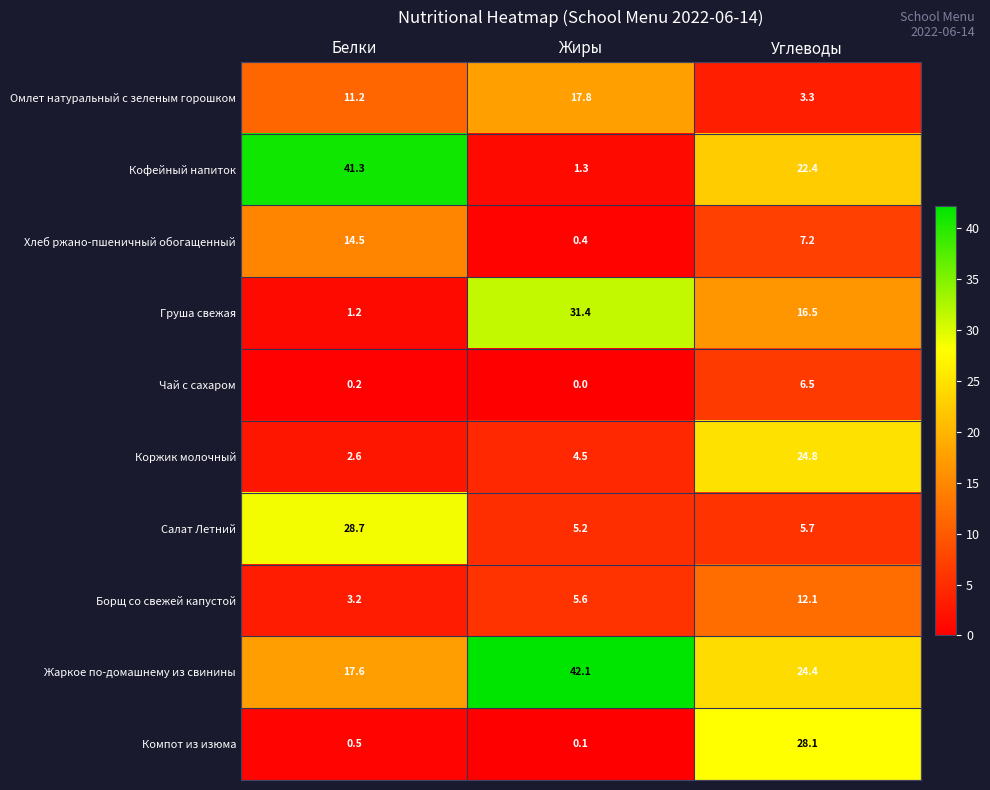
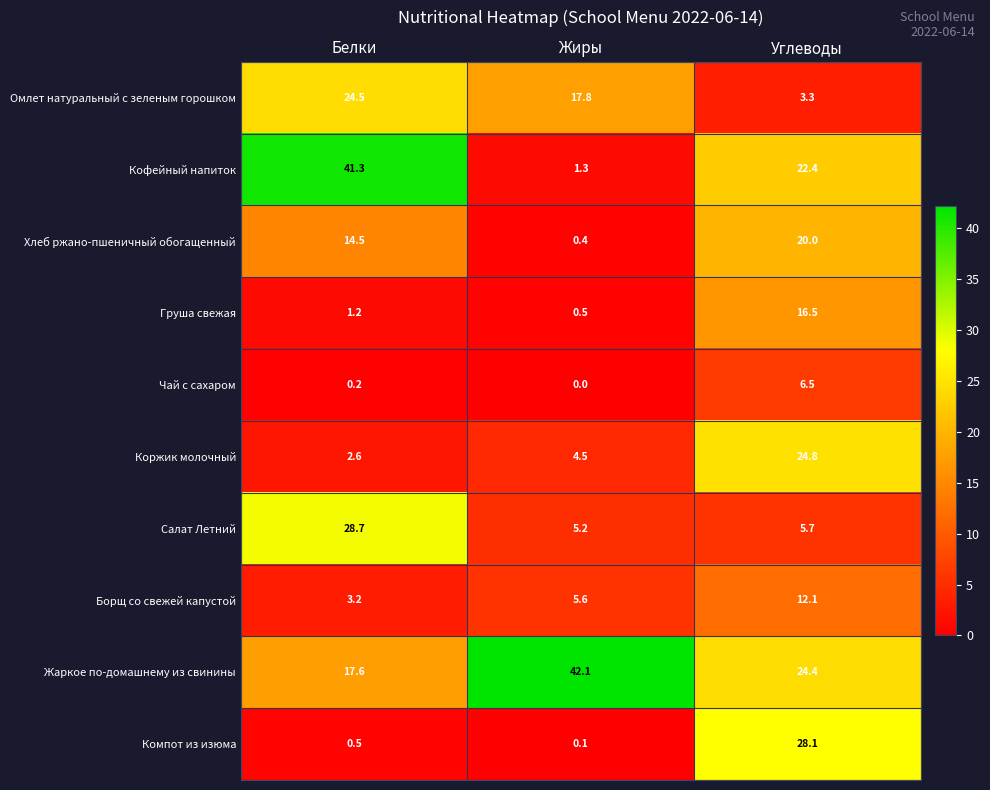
Омлет натуральный с зеленым горошком, Белки: 11.2 -> 24.5
Хлеб ржано-пшеничный обогащенный, Углеводы: 7.2 -> 20.0
Груша свежая, Жиры: 31.4 -> 0.5
